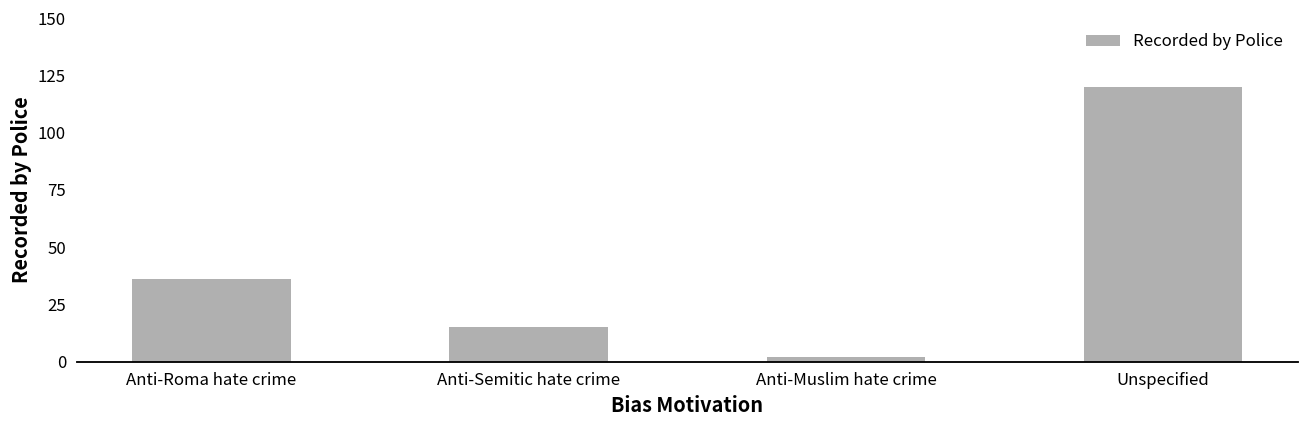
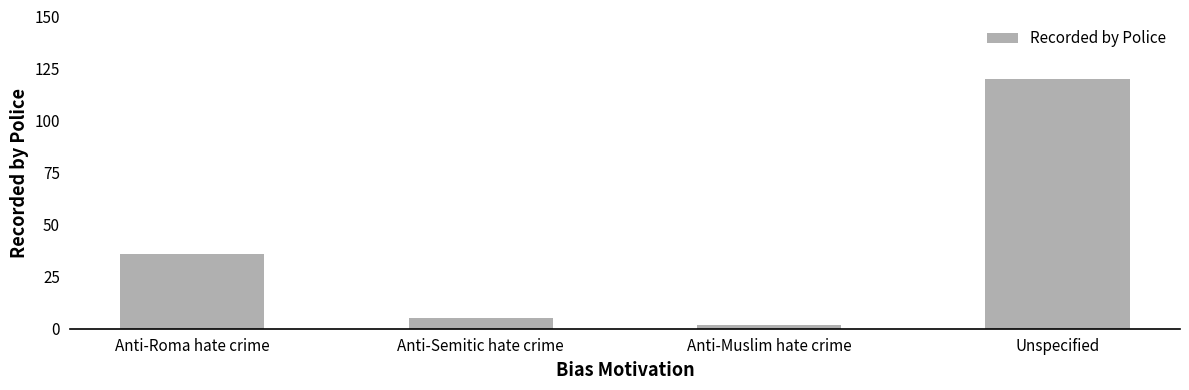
Anti-Semitic hate crime: 15 -> 5
